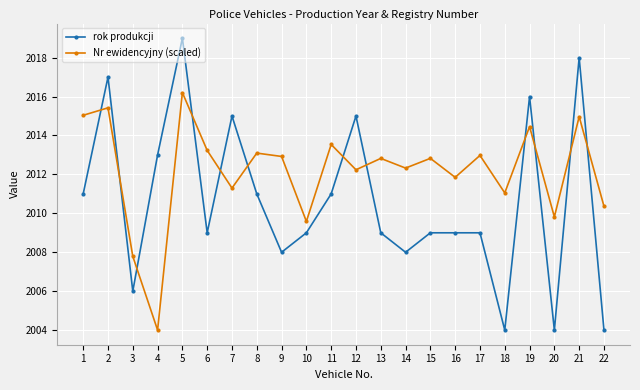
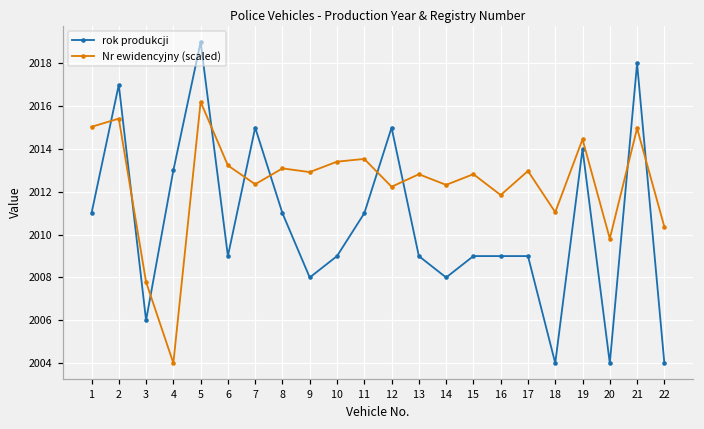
Nr ewidencyjny (scaled), 7: 2011.3 -> 2012.4
Nr ewidencyjny (scaled), 10: 2009.6 -> 2013.4
rok produkcji, 19: 2016 -> 2014
